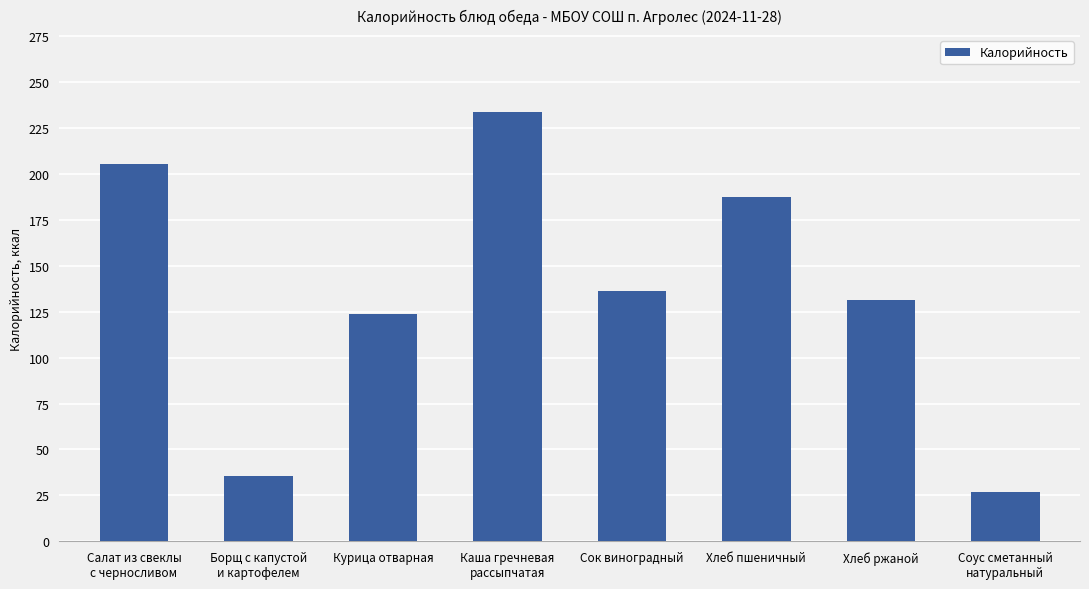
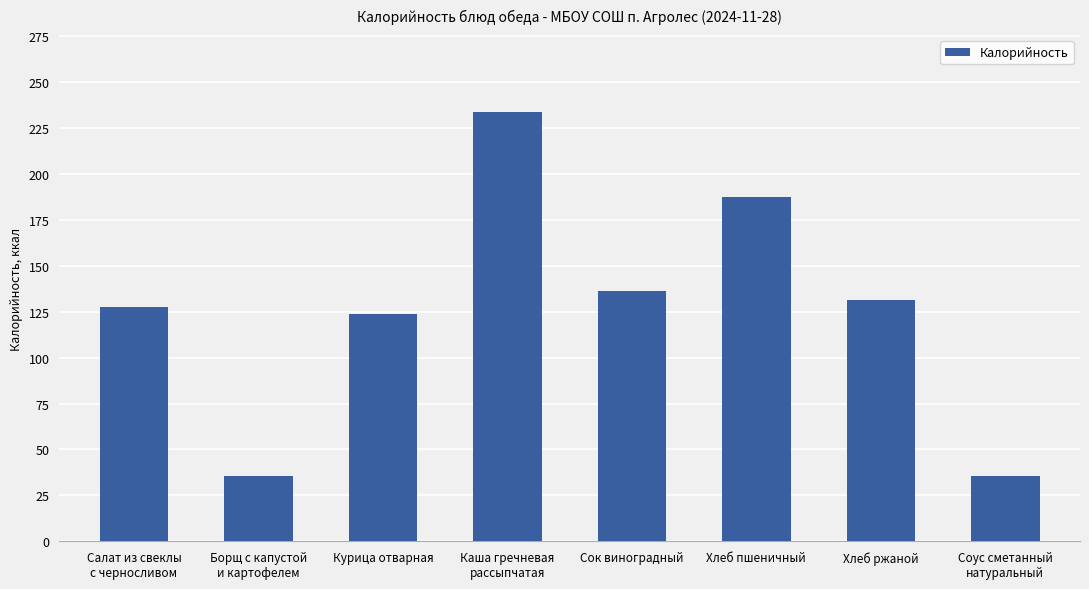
Салат из свеклы с черносливом: 206 -> 128
Соус сметанный натуральный: 27 -> 36
